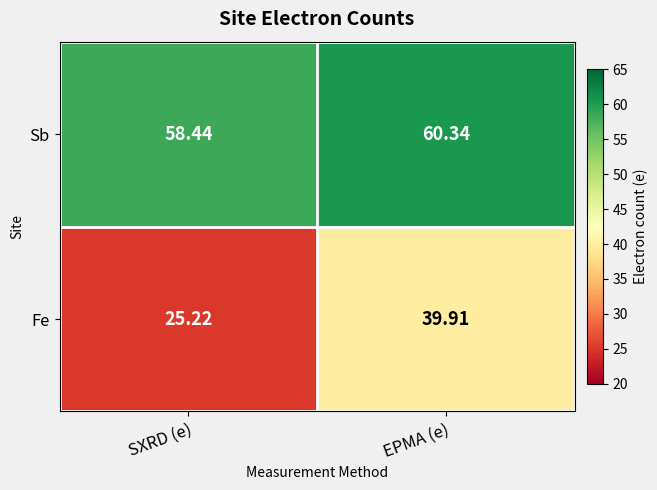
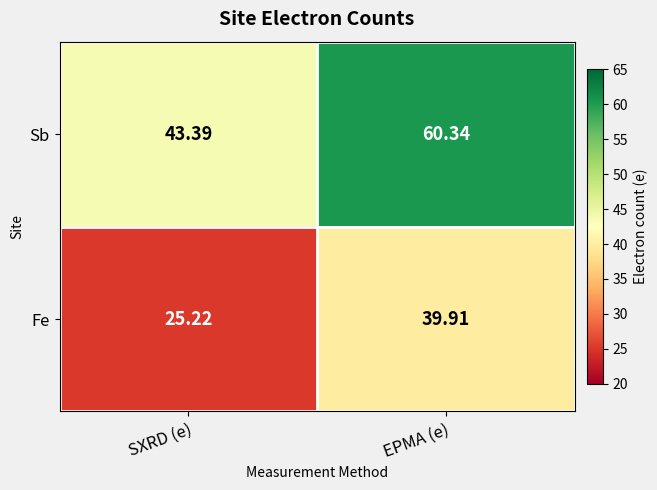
Sb, SXRD (e): 58.44 -> 43.39
